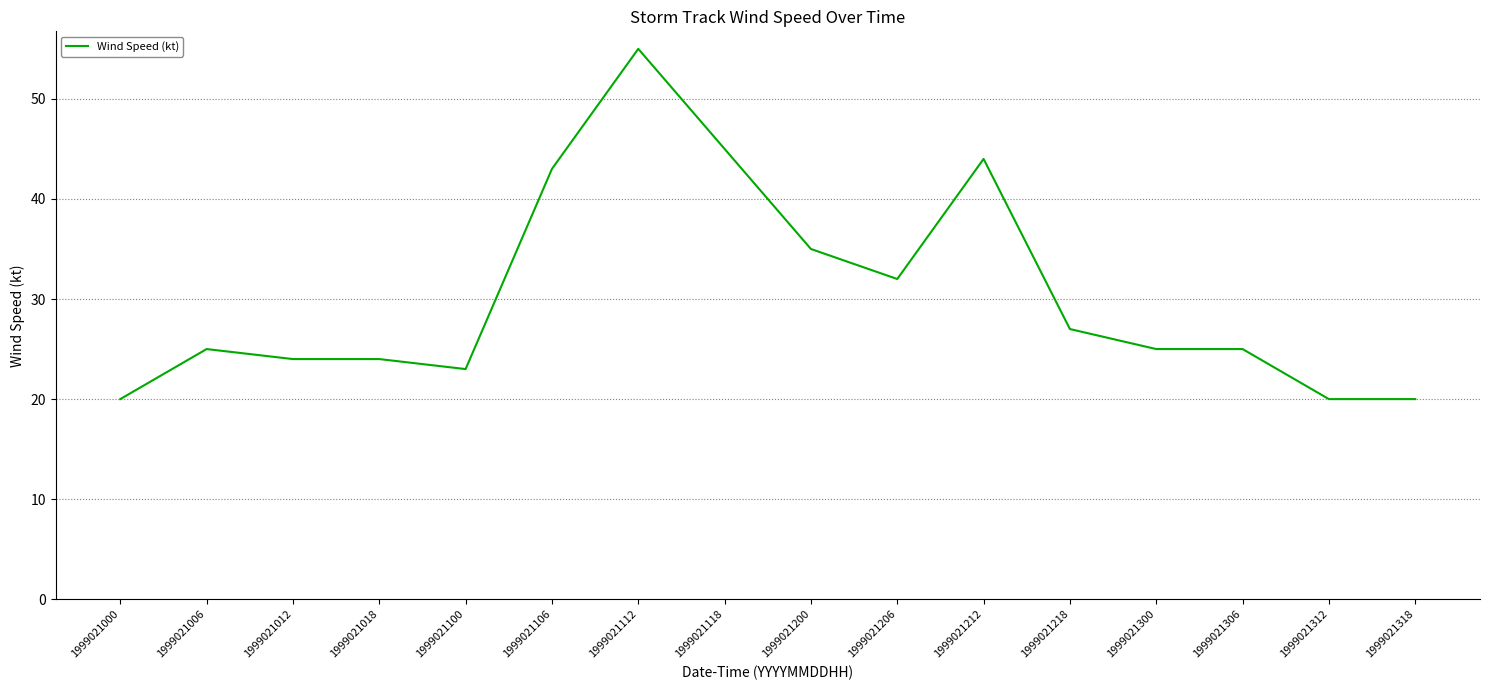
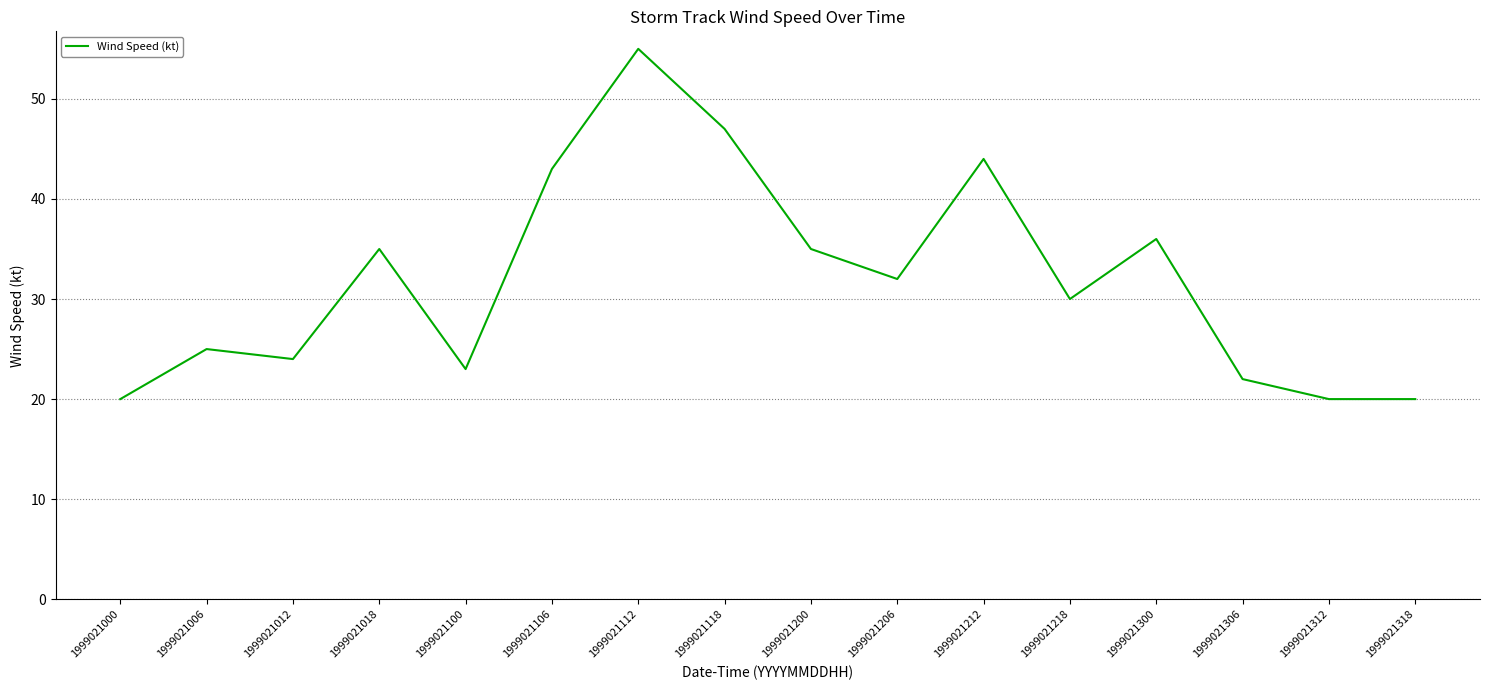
1999021018: 24 -> 35
1999021118: 45 -> 47
1999021218: 27 -> 30
1999021300: 25 -> 36
1999021306: 25 -> 22
